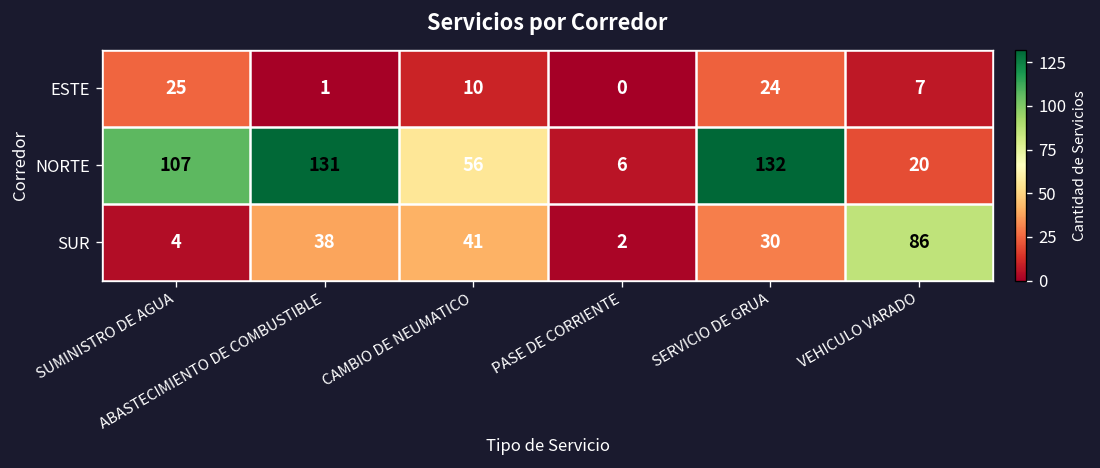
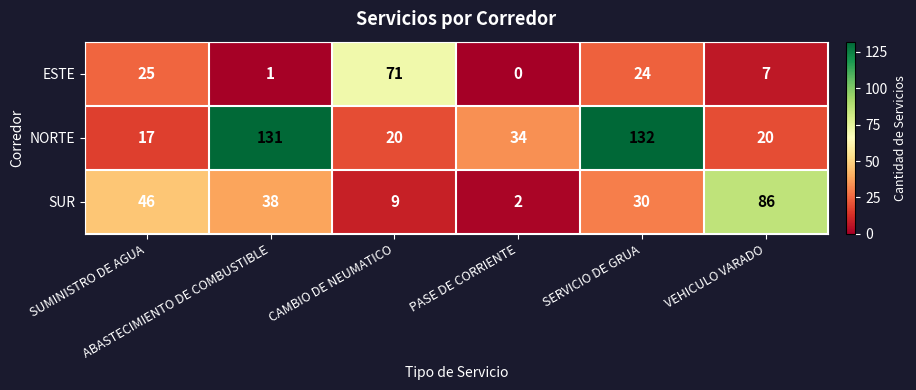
ESTE, CAMBIO DE NEUMATICO: 10 -> 71
NORTE, SUMINISTRO DE AGUA: 107 -> 17
NORTE, CAMBIO DE NEUMATICO: 56 -> 20
NORTE, PASE DE CORRIENTE: 6 -> 34
SUR, SUMINISTRO DE AGUA: 4 -> 46
SUR, CAMBIO DE NEUMATICO: 41 -> 9
